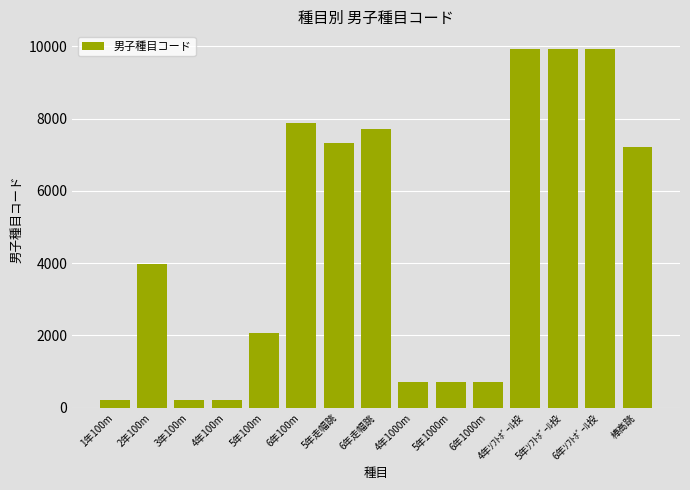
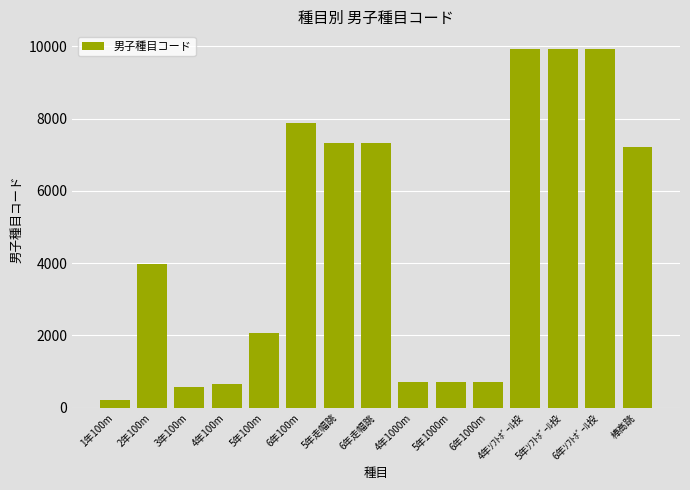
3年100m: 200 -> 600
4年100m: 200 -> 600
6年走幅跳: 7700 -> 7300
